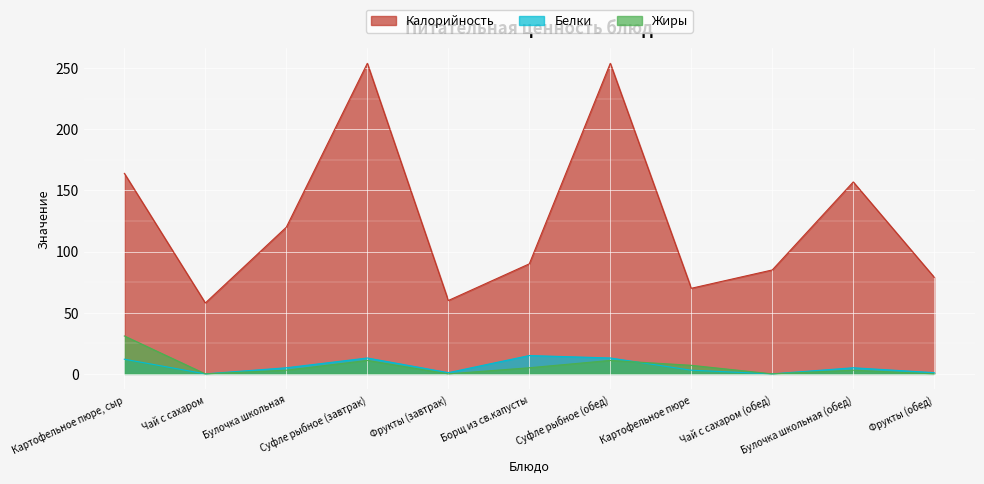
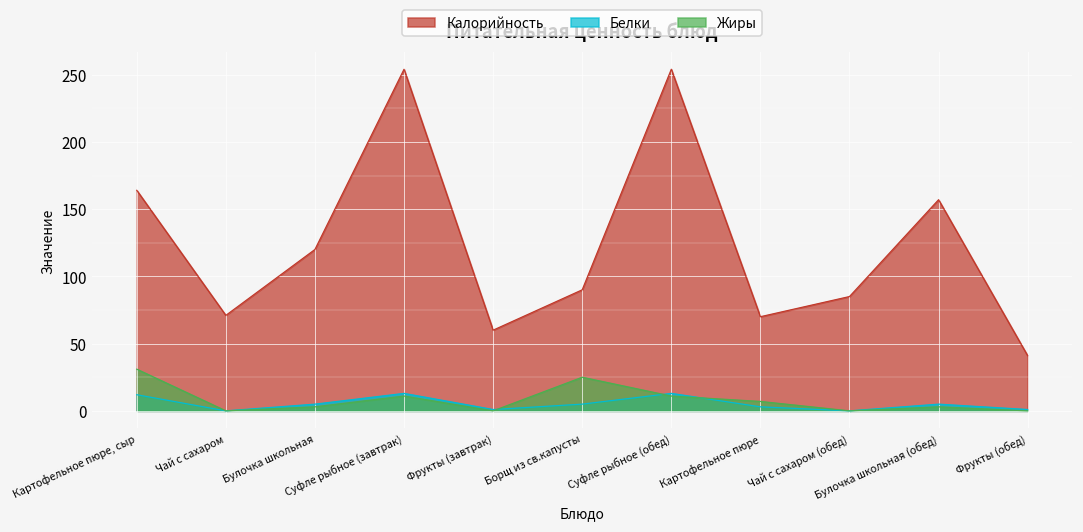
Калорийность, Чай с сахаром: 58 -> 71
Белки, Борщ из св.капусты: 15 -> 5
Жиры, Борщ из св.капусты: 5 -> 25
Калорийность, Фрукты (обед): 79 -> 41
